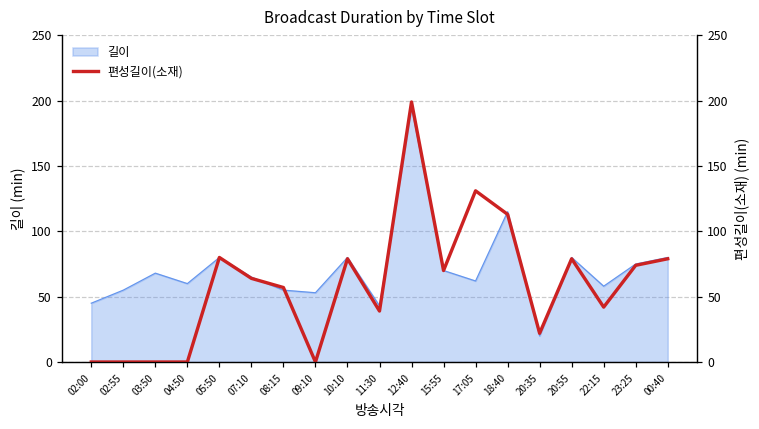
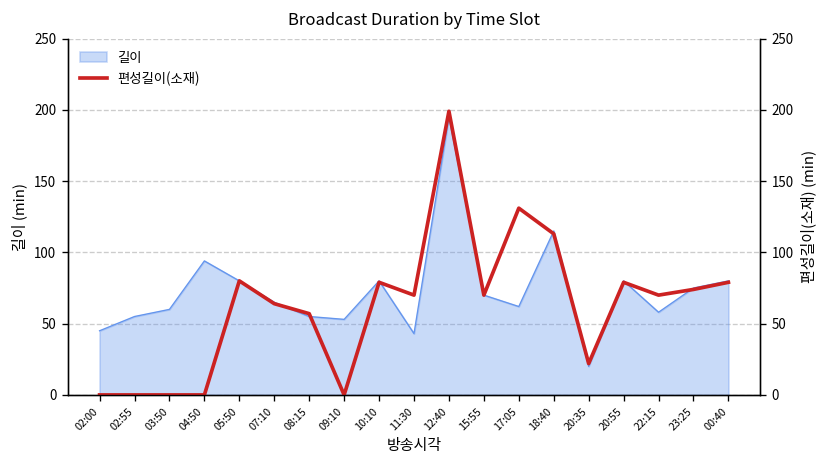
길이, 03:50: 68 -> 60
길이, 04:50: 60 -> 94
편성길이(소재), 11:30: 39 -> 70
편성길이(소재), 22:15: 42 -> 70
